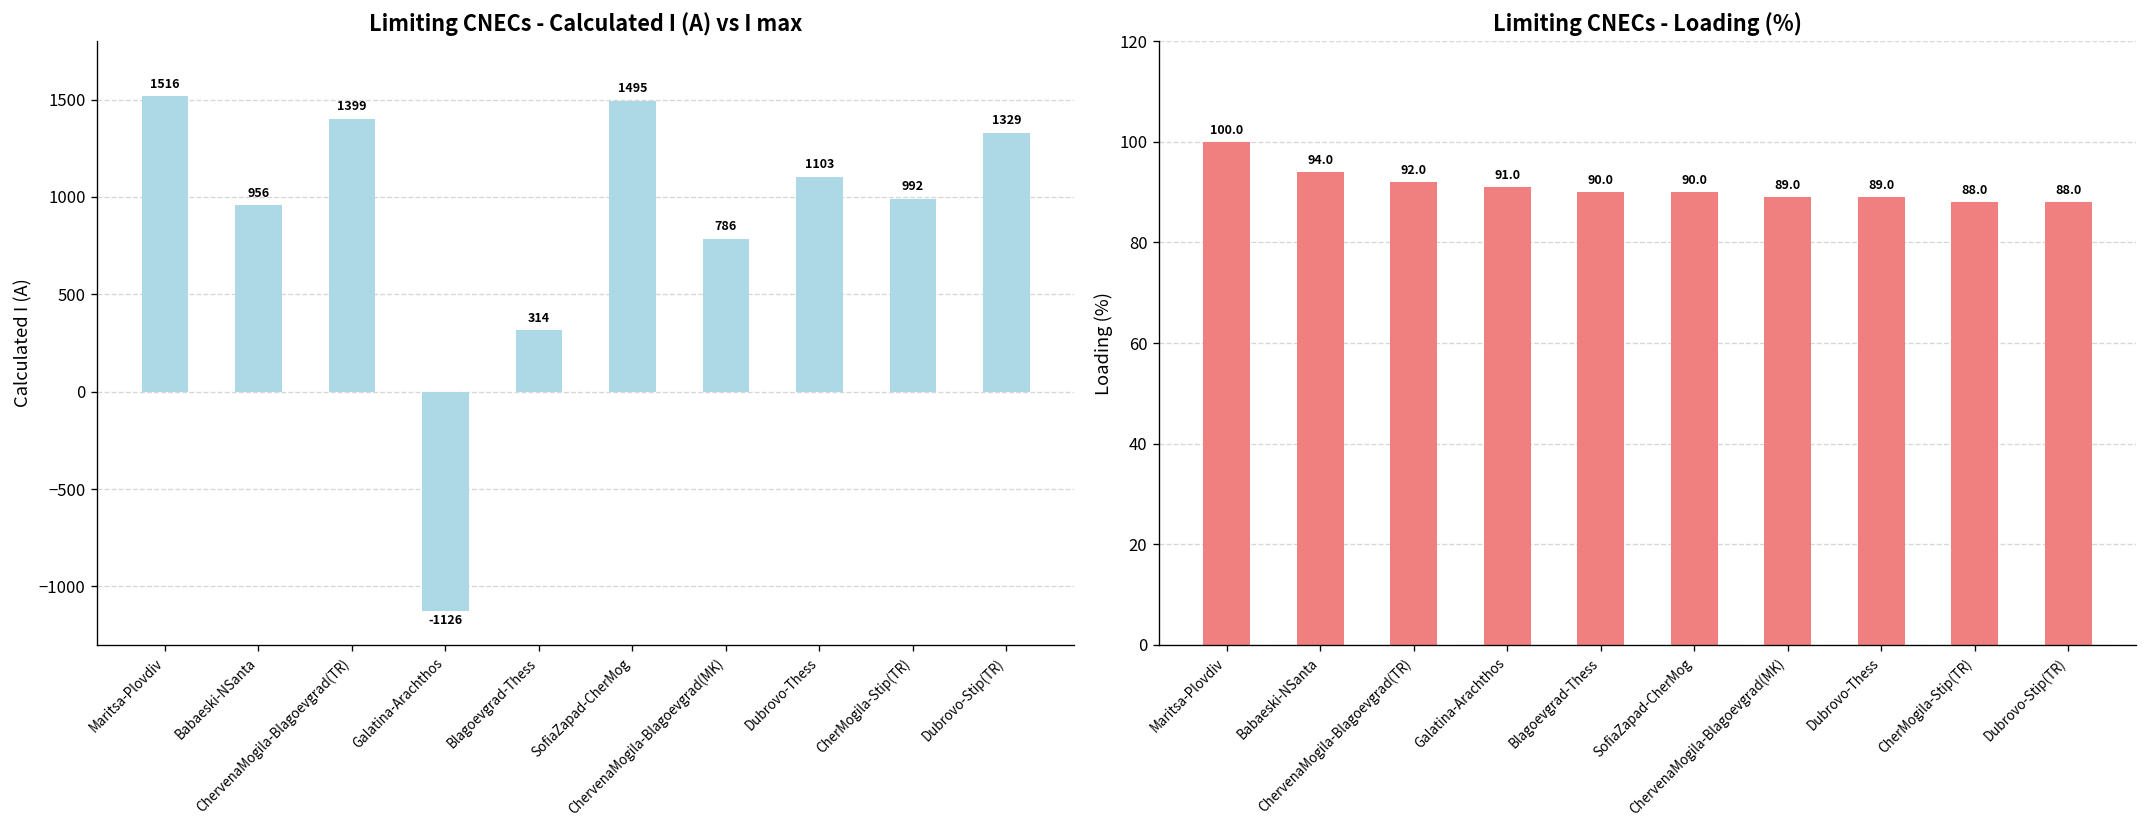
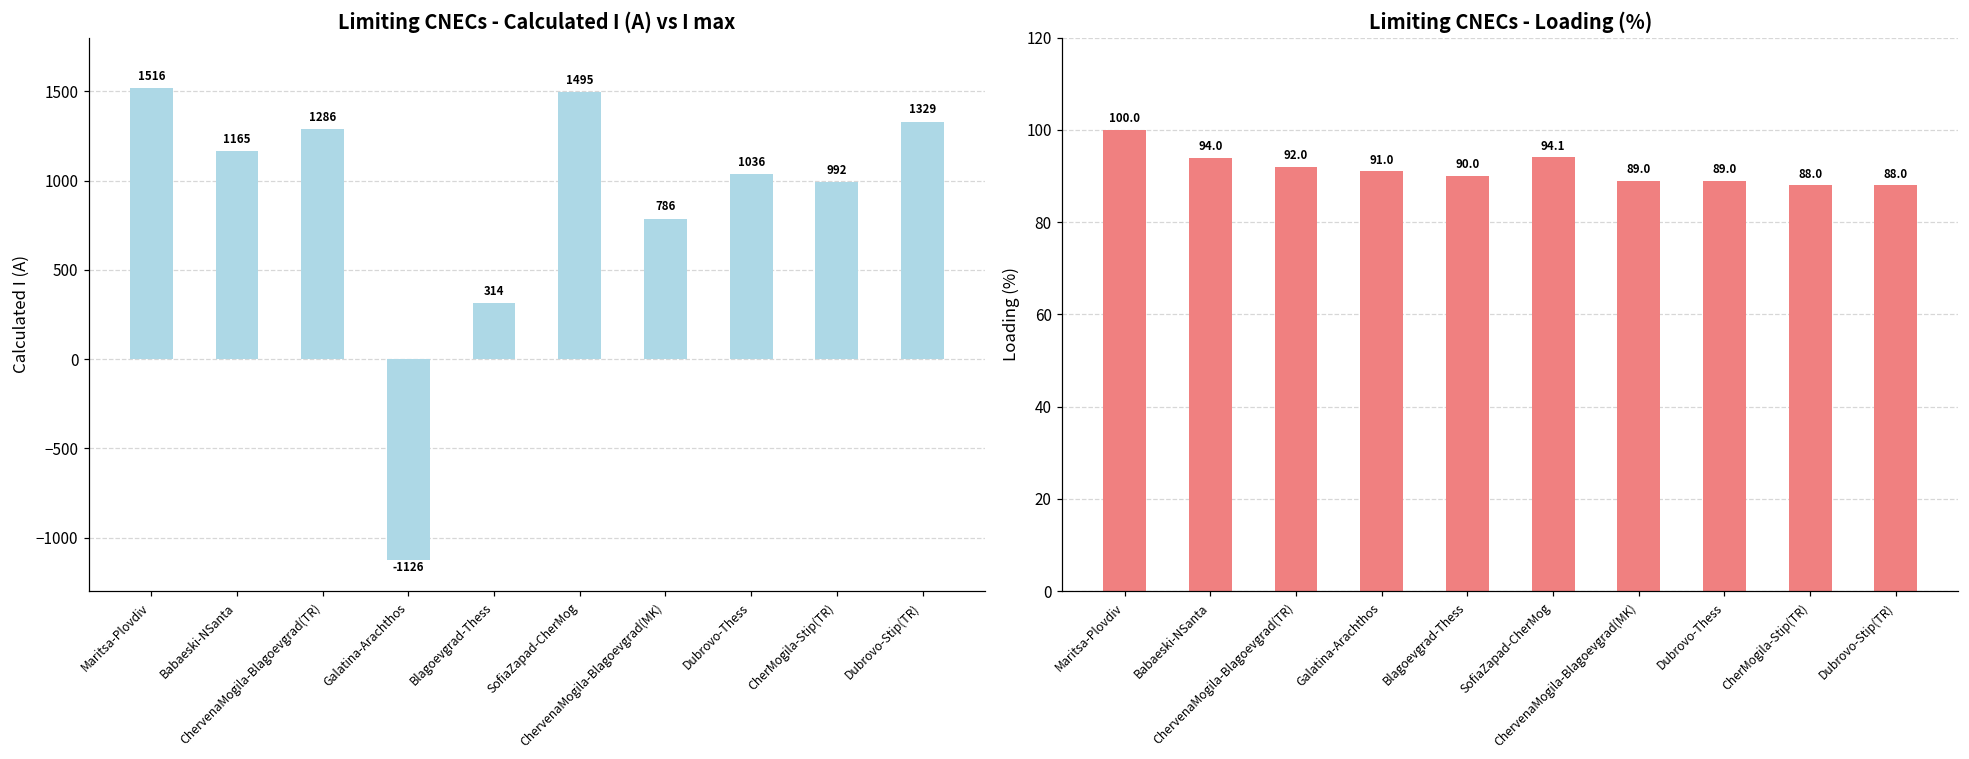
Limiting CNECs - Calculated I (A) vs I max, Babaeski-NSanta: 956 -> 1165
Limiting CNECs - Calculated I (A) vs I max, ChervenaMogila-Blagoevgrad(TR): 1399 -> 1286
Limiting CNECs - Calculated I (A) vs I max, Dubrovo-Thess: 1103 -> 1036
Limiting CNECs - Loading (%), SofiaZapad-CherMog: 90.0 -> 94.1
